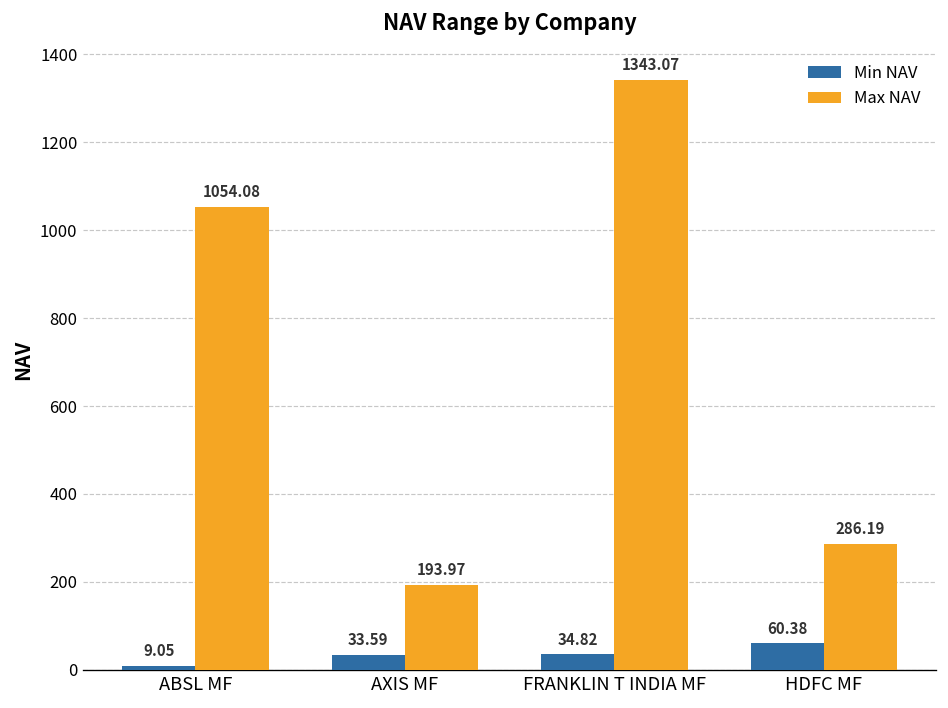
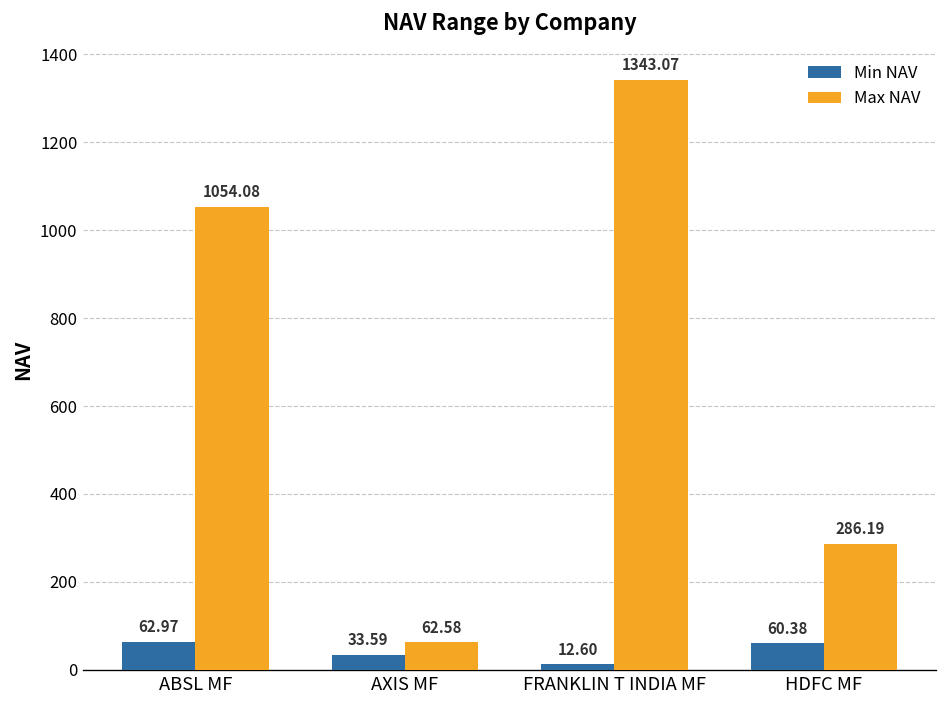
Min NAV, ABSL MF: 9.05 -> 62.97
Max NAV, AXIS MF: 193.97 -> 62.58
Min NAV, FRANKLIN T INDIA MF: 34.82 -> 12.60
